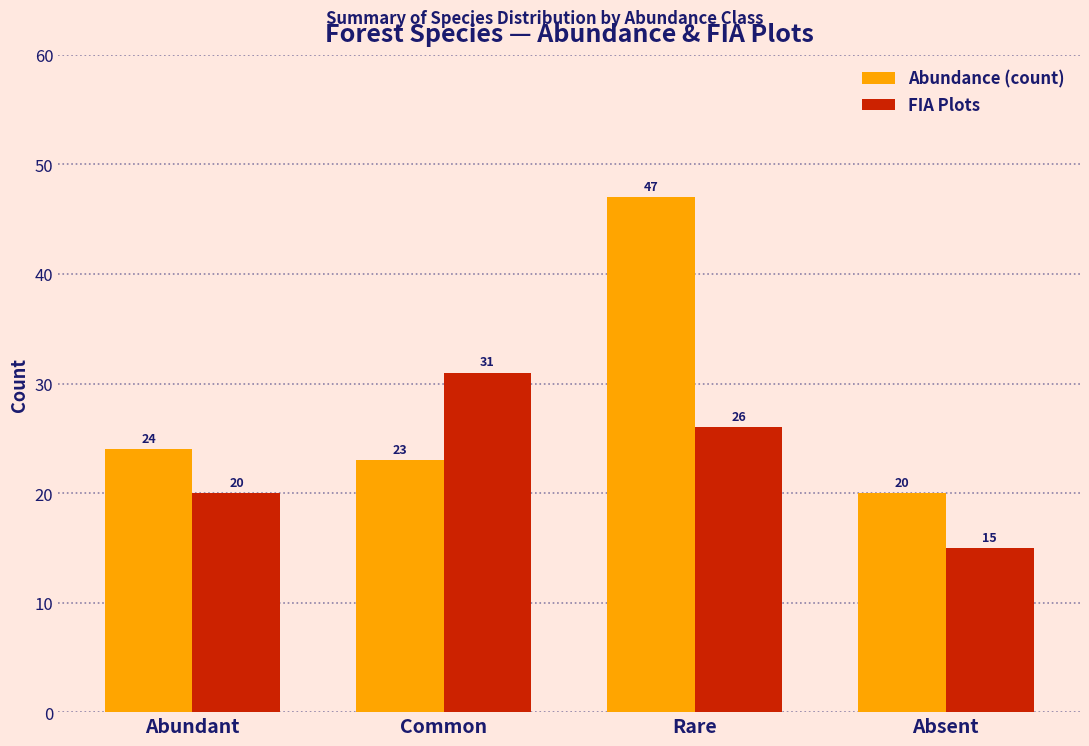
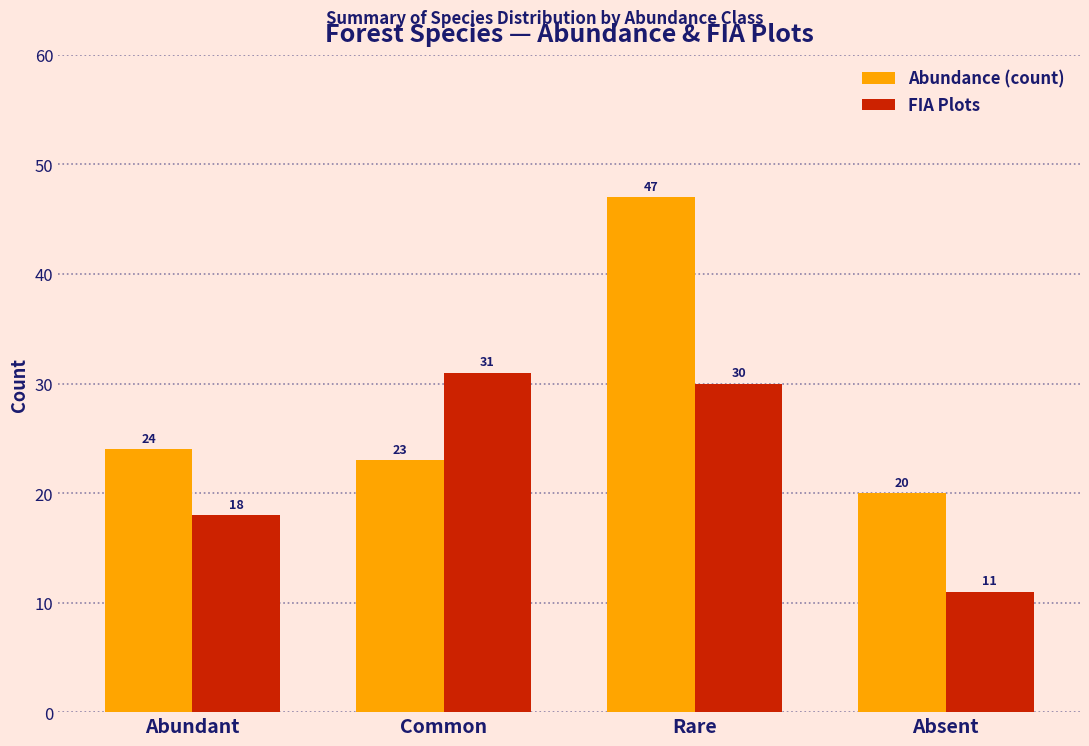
FIA Plots, Abundant: 20 -> 18
FIA Plots, Rare: 26 -> 30
FIA Plots, Absent: 15 -> 11
